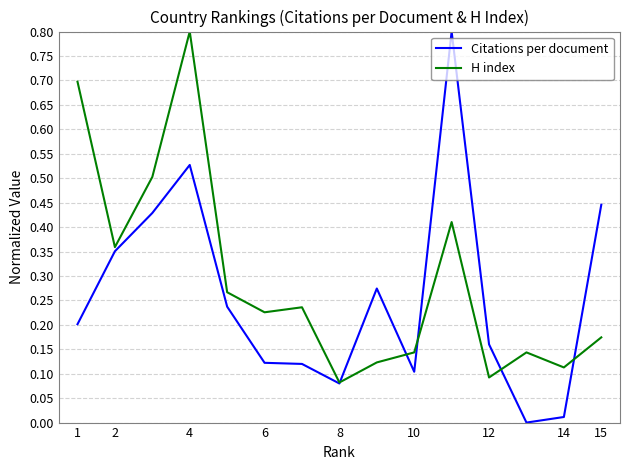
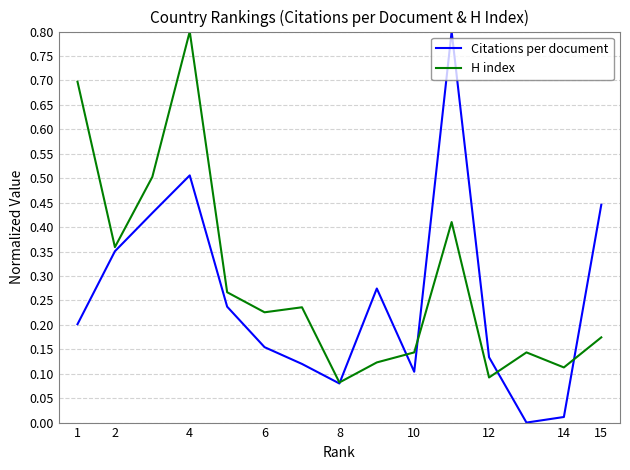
Citations per document, 4: 0.53 -> 0.51
Citations per document, 6: 0.12 -> 0.15
Citations per document, 12: 0.16 -> 0.13
